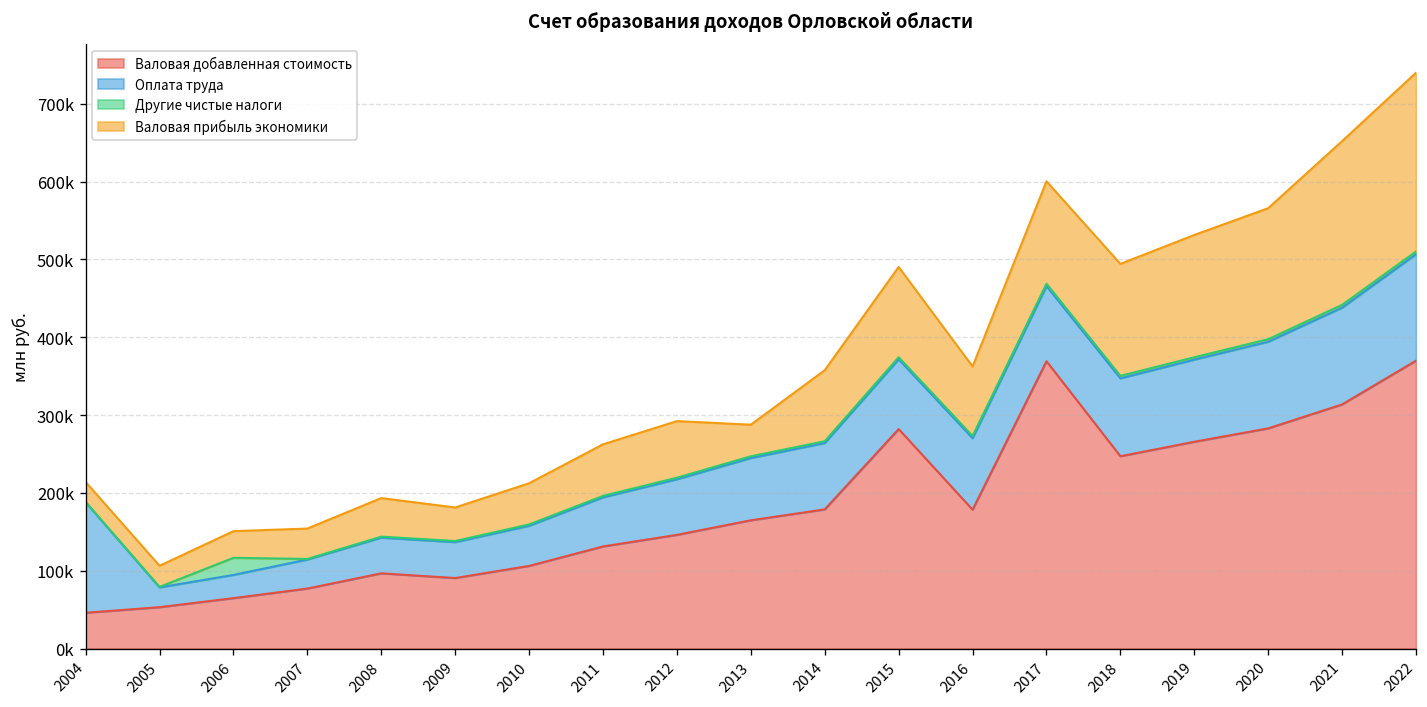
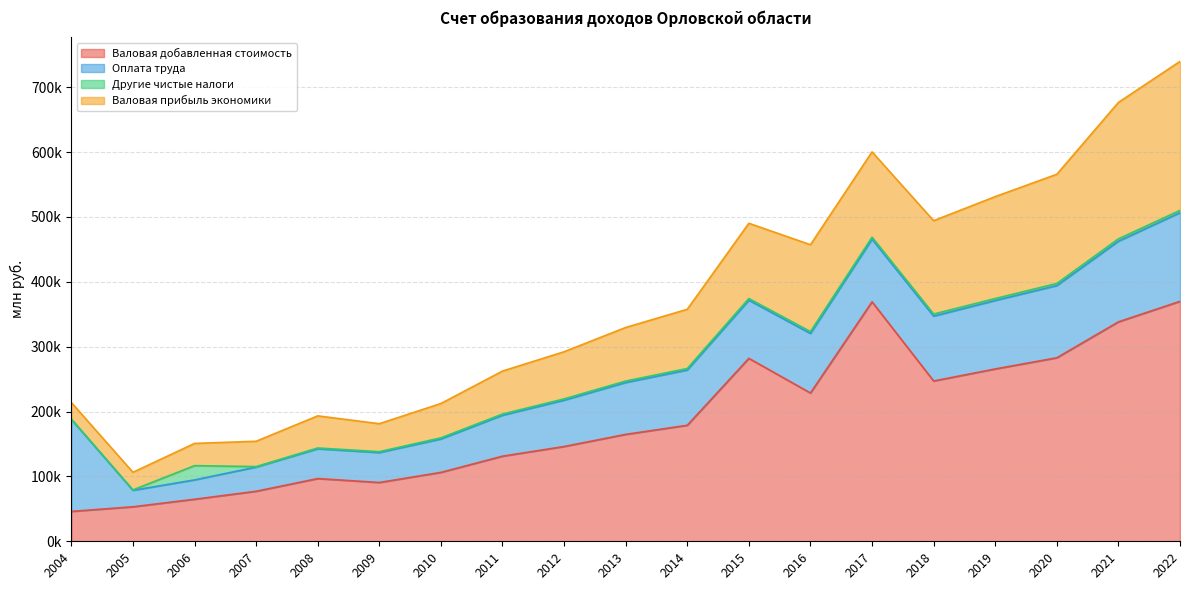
Валовая прибыль экономики, 2013: 40000 -> 80000
Валовая добавленная стоимость, 2016: 180000 -> 230000
Валовая прибыль экономики, 2016: 90000 -> 130000
Валовая добавленная стоимость, 2021: 310000 -> 340000
